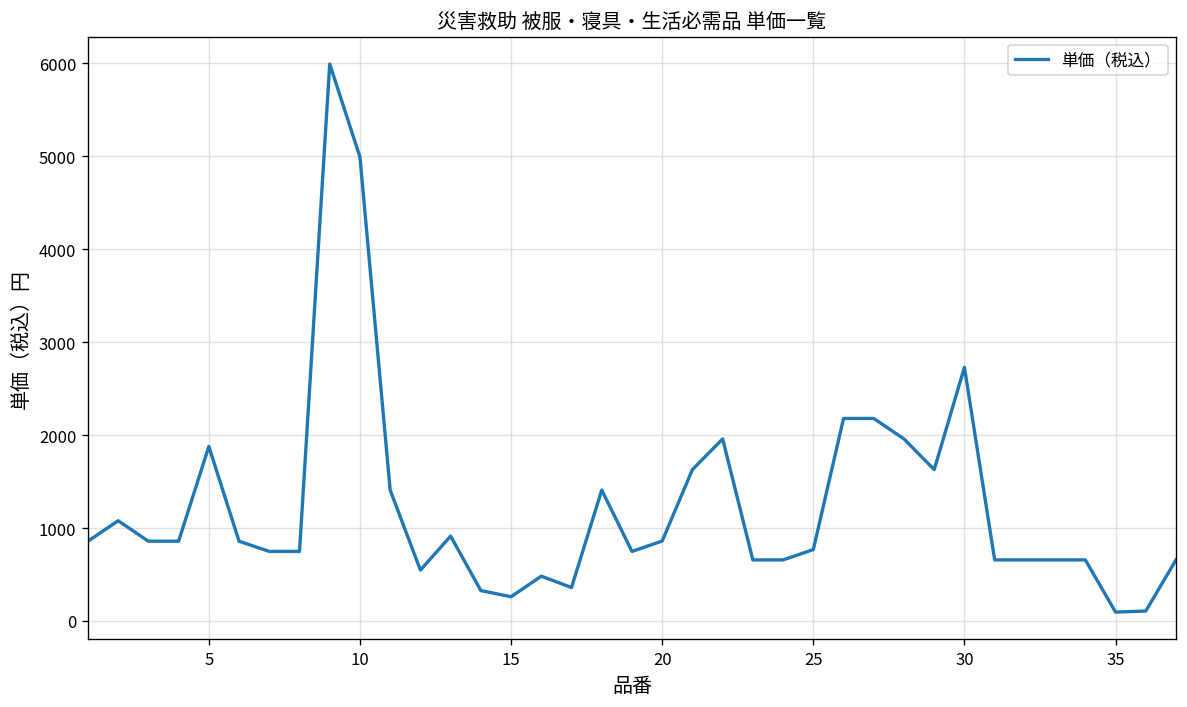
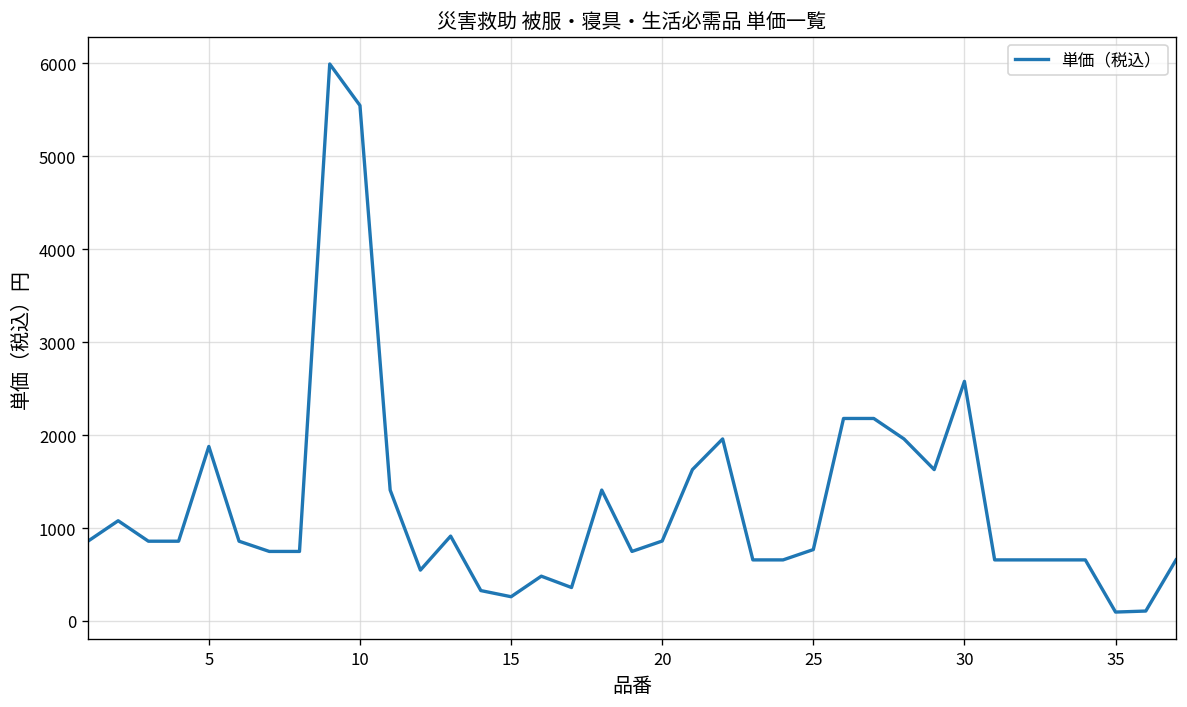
10: 5000 -> 5500
30: 2700 -> 2600
